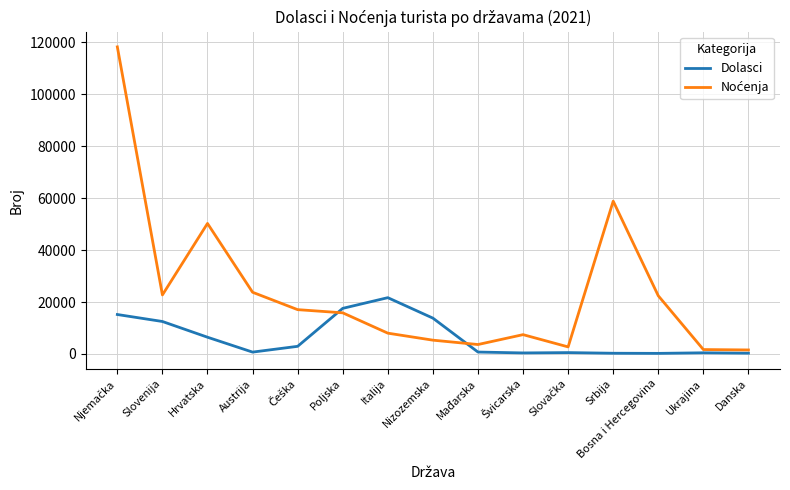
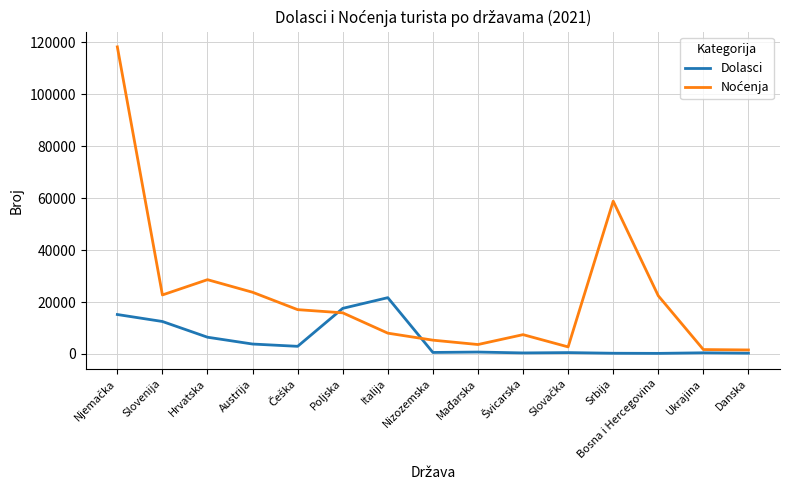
Noćenja, Hrvatska: 50000 -> 29000
Dolasci, Austrija: 1000 -> 4000
Dolasci, Nizozemska: 14000 -> 1000
